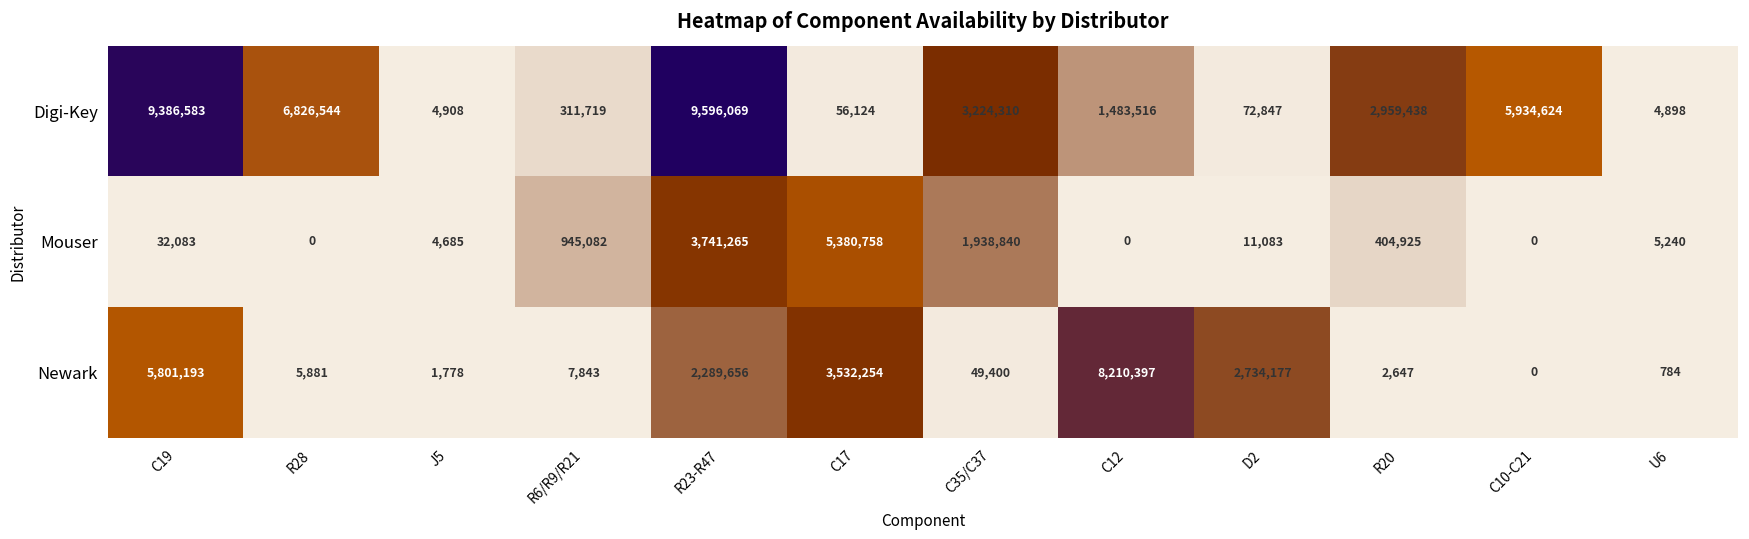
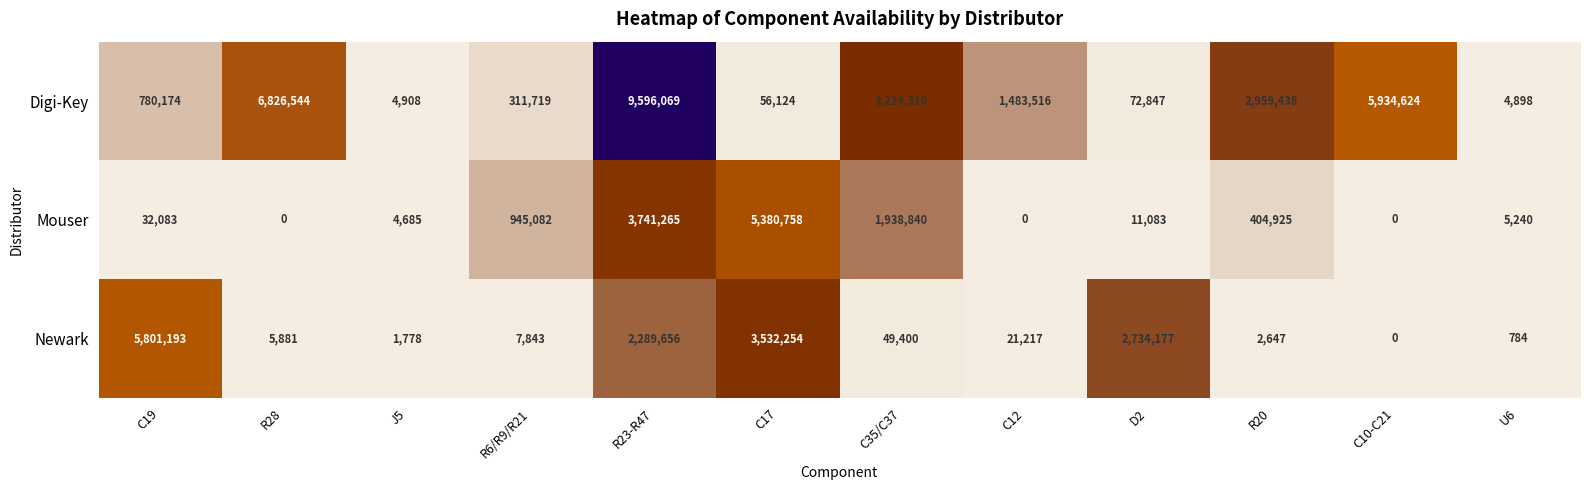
Digi-Key, C19: 9,386,583 -> 780,174
Newark, C12: 8,210,397 -> 21,217
